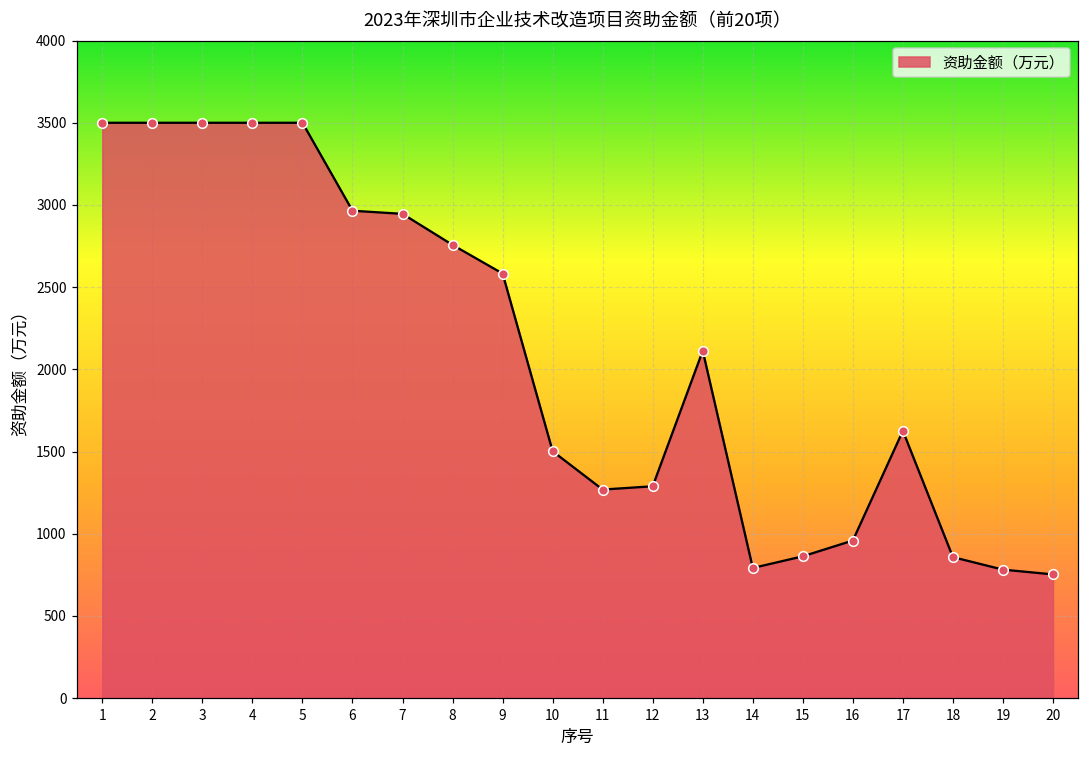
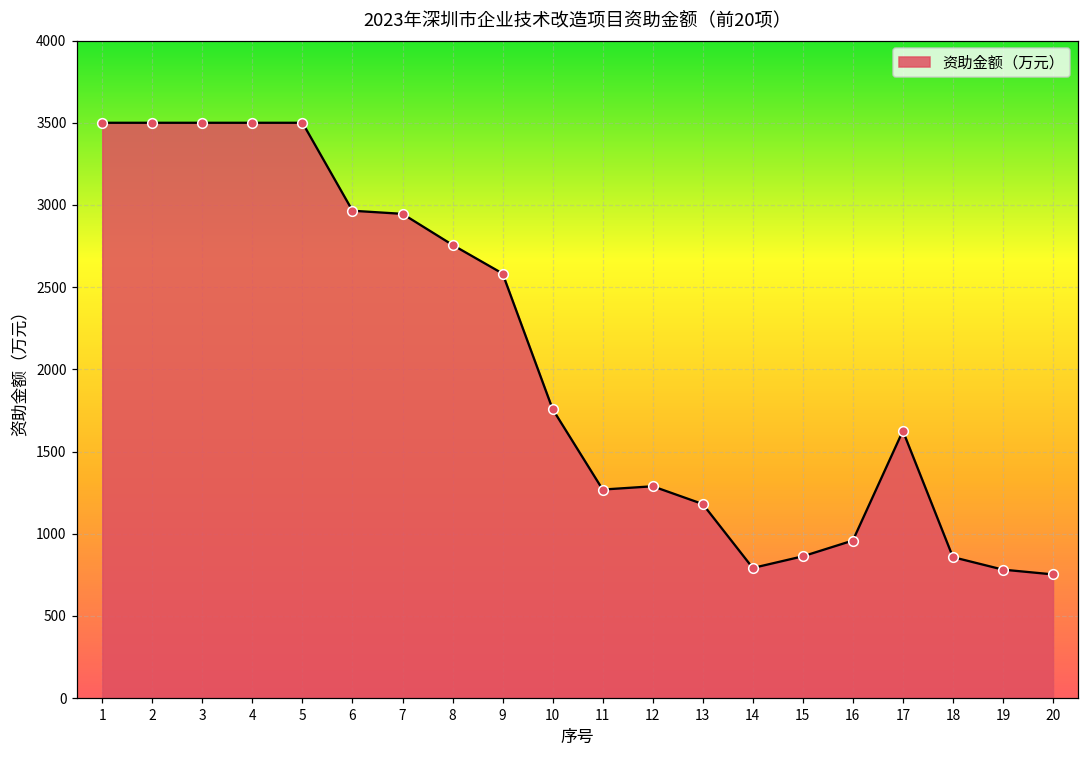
10: 1500 -> 1760
13: 2110 -> 1180
